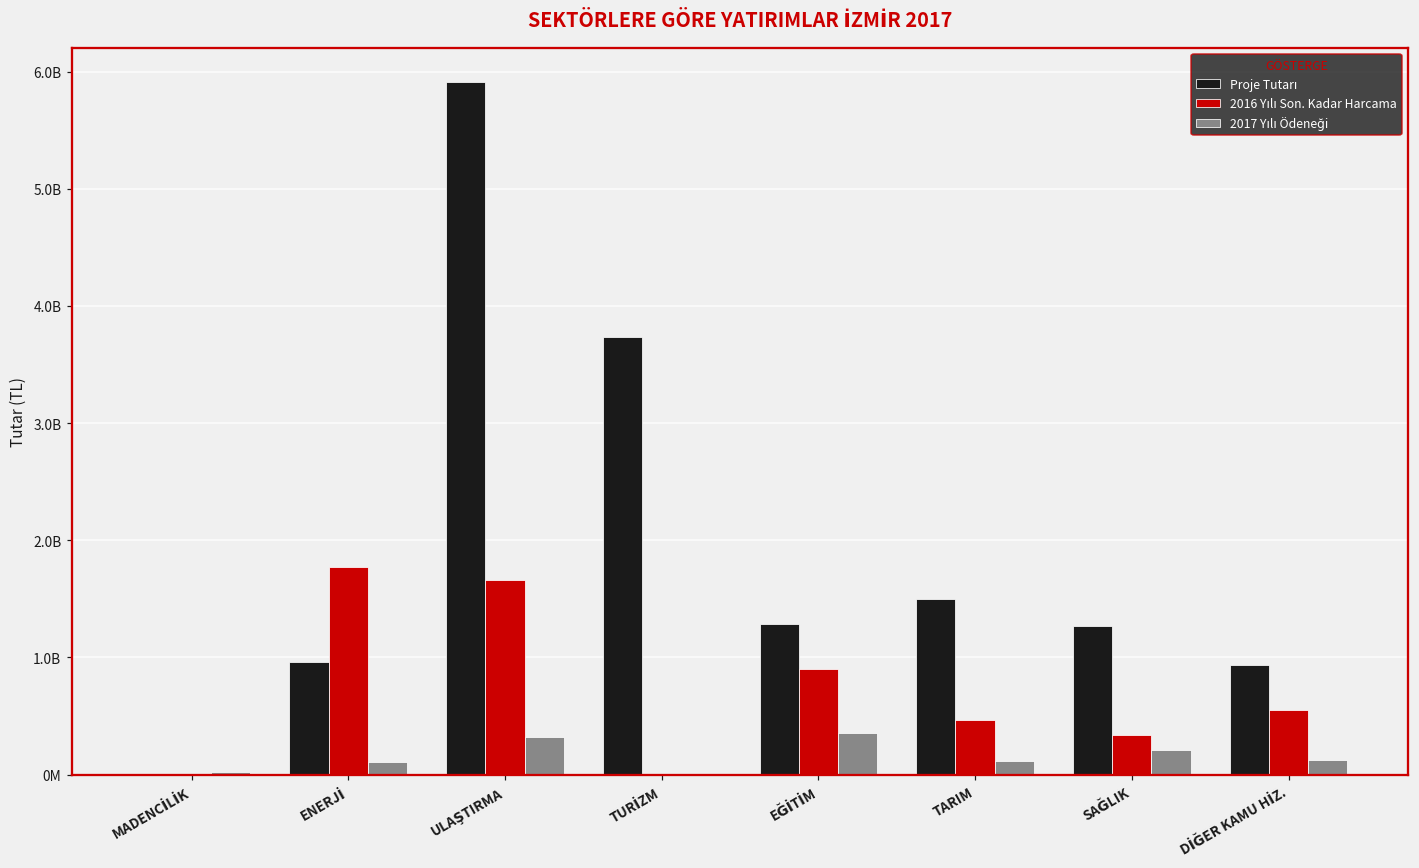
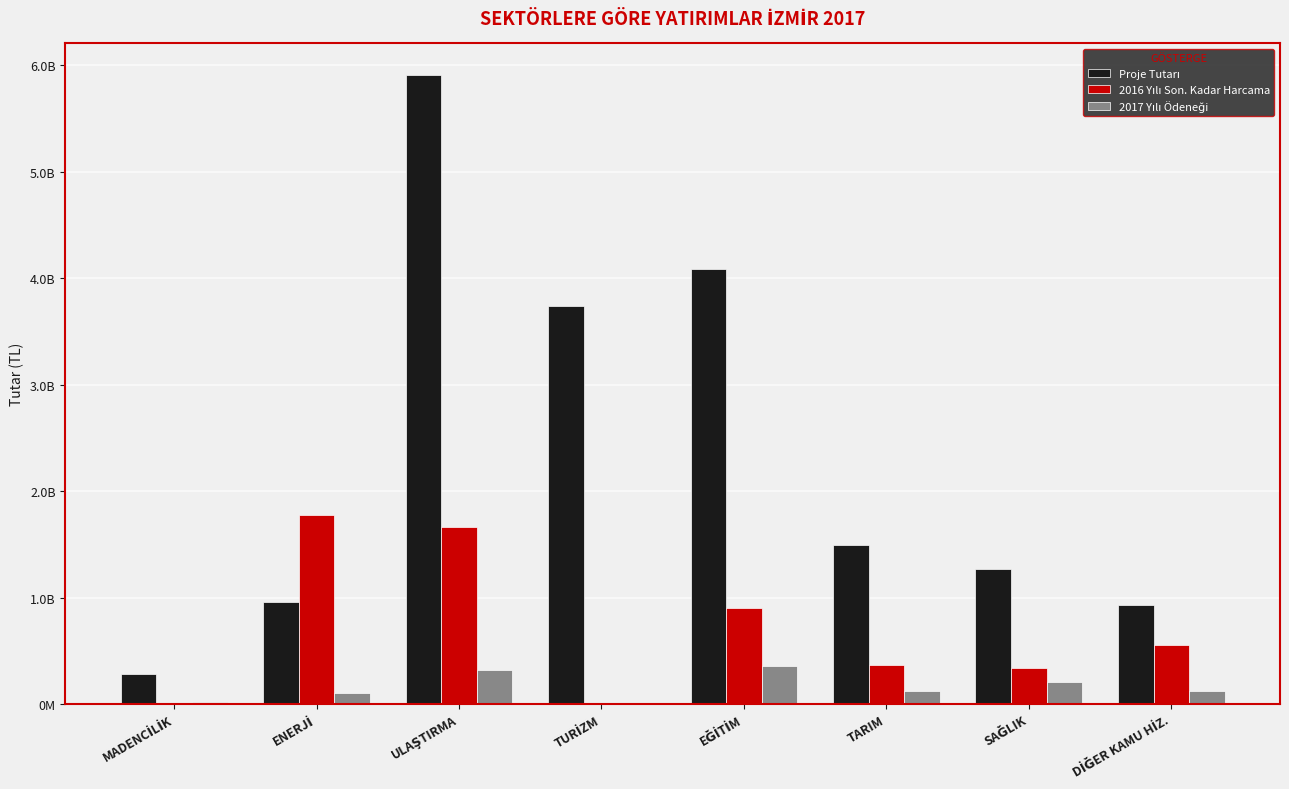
Proje Tutarı, MADENCİLİK: 0 -> 280000000
Proje Tutarı, EĞİTİM: 1280000000 -> 4080000000
2016 Yılı Son. Kadar Harcama, TARIM: 460000000 -> 360000000
